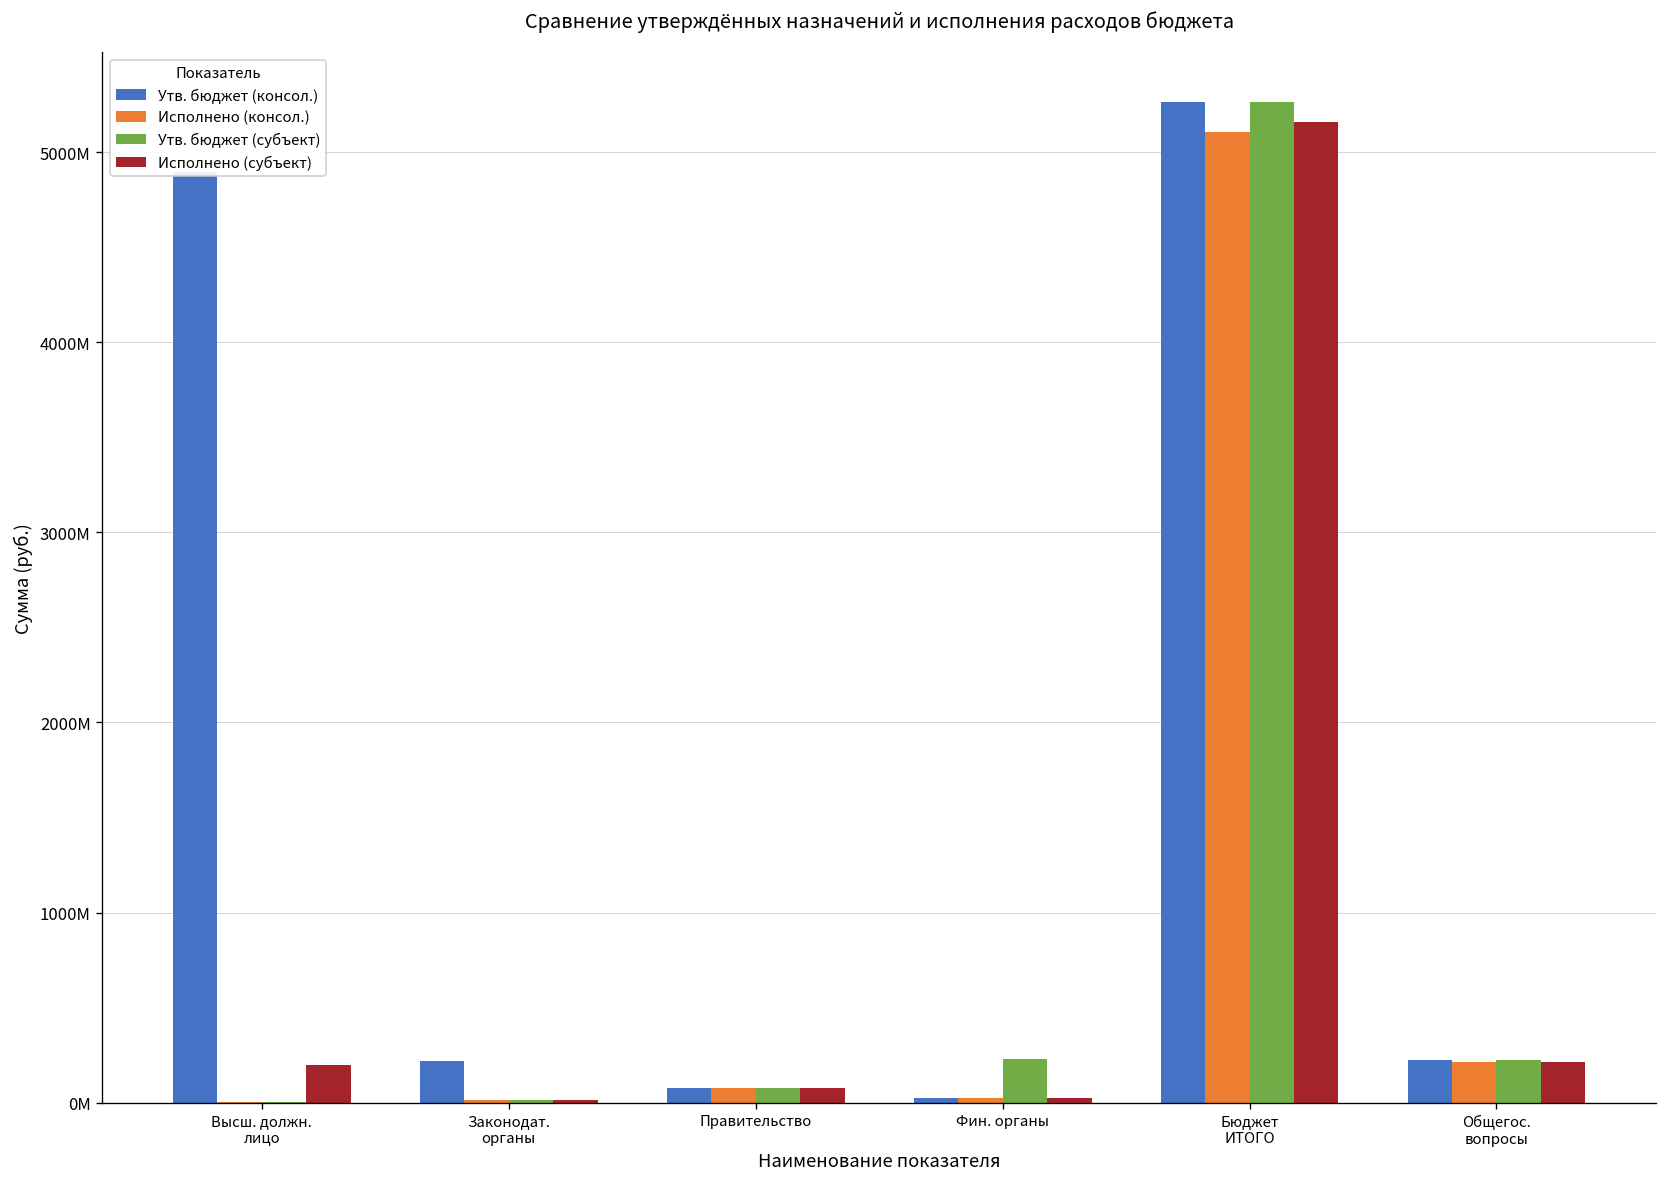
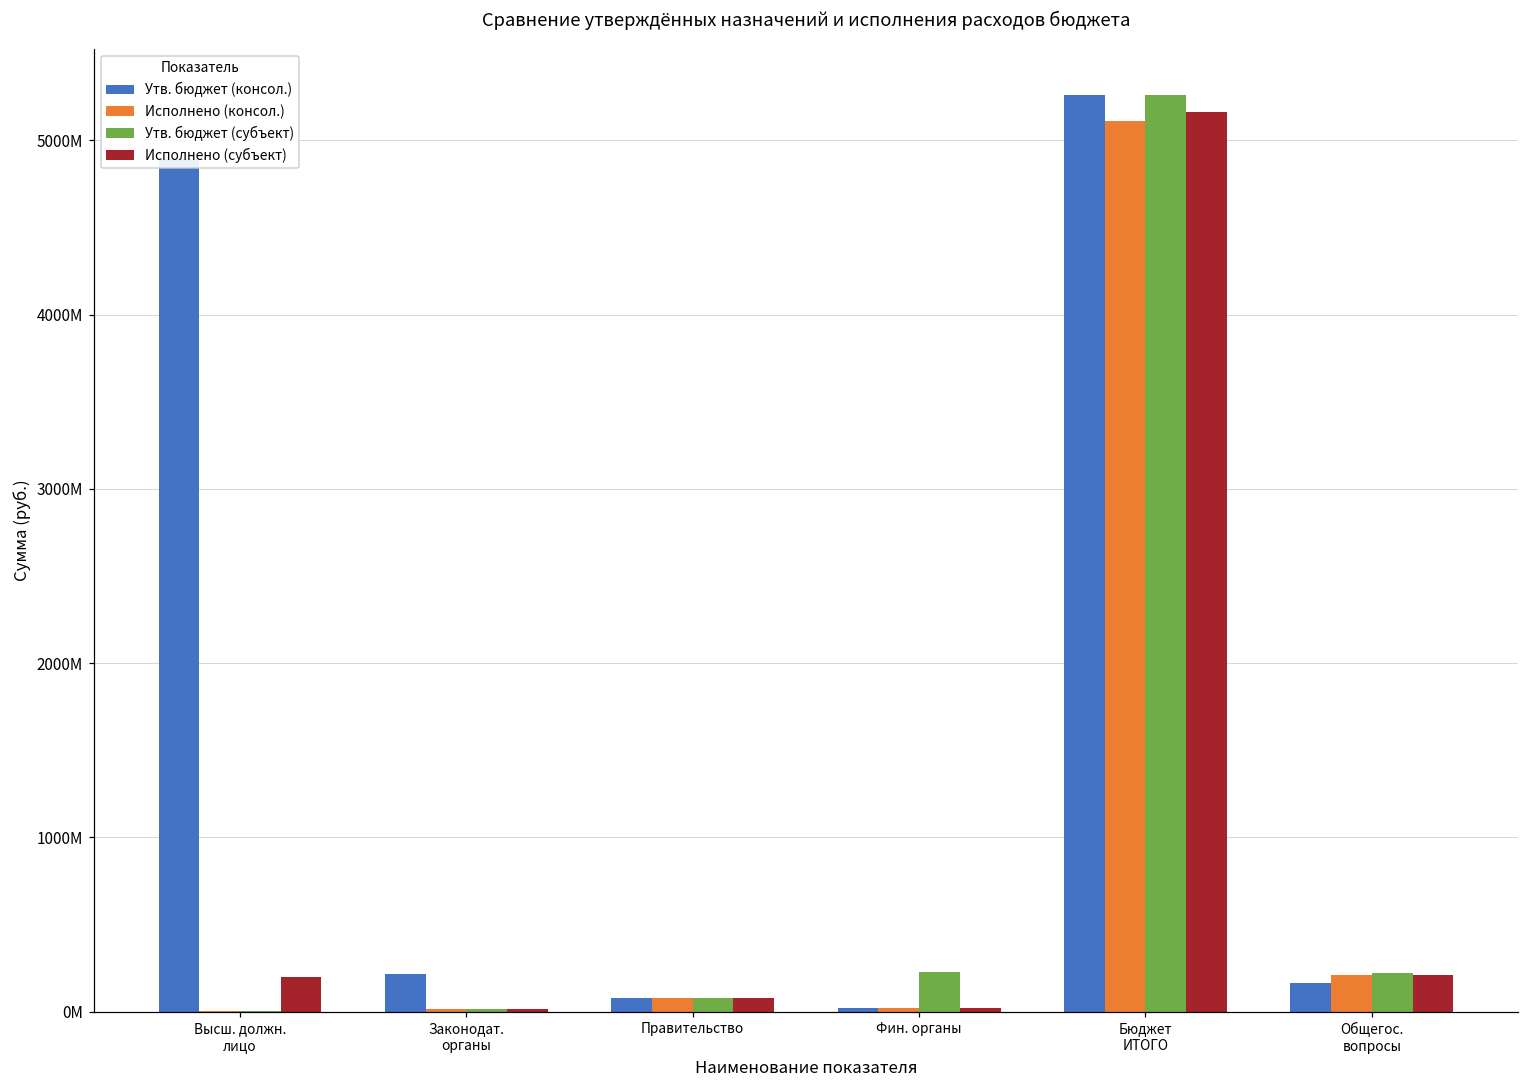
Утв. бюджет (консол.), Общегос. вопросы: 220000000 -> 160000000
